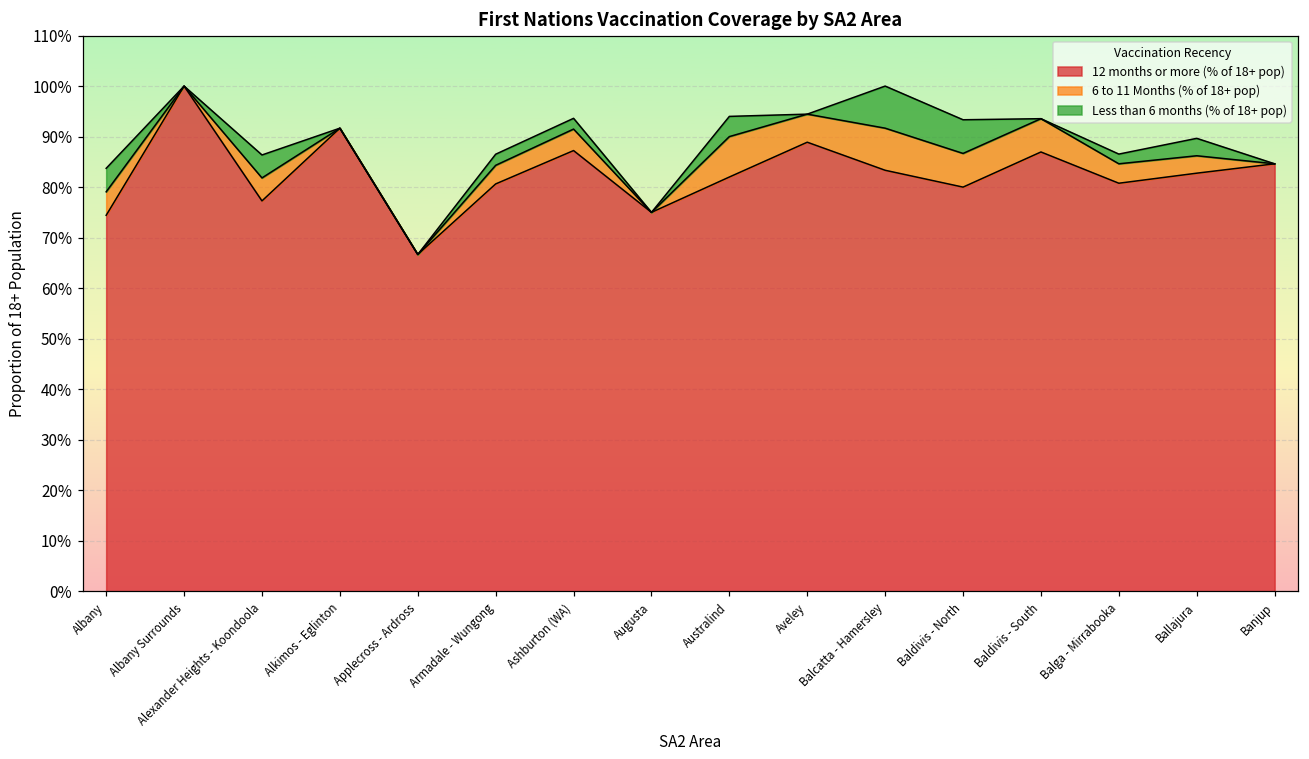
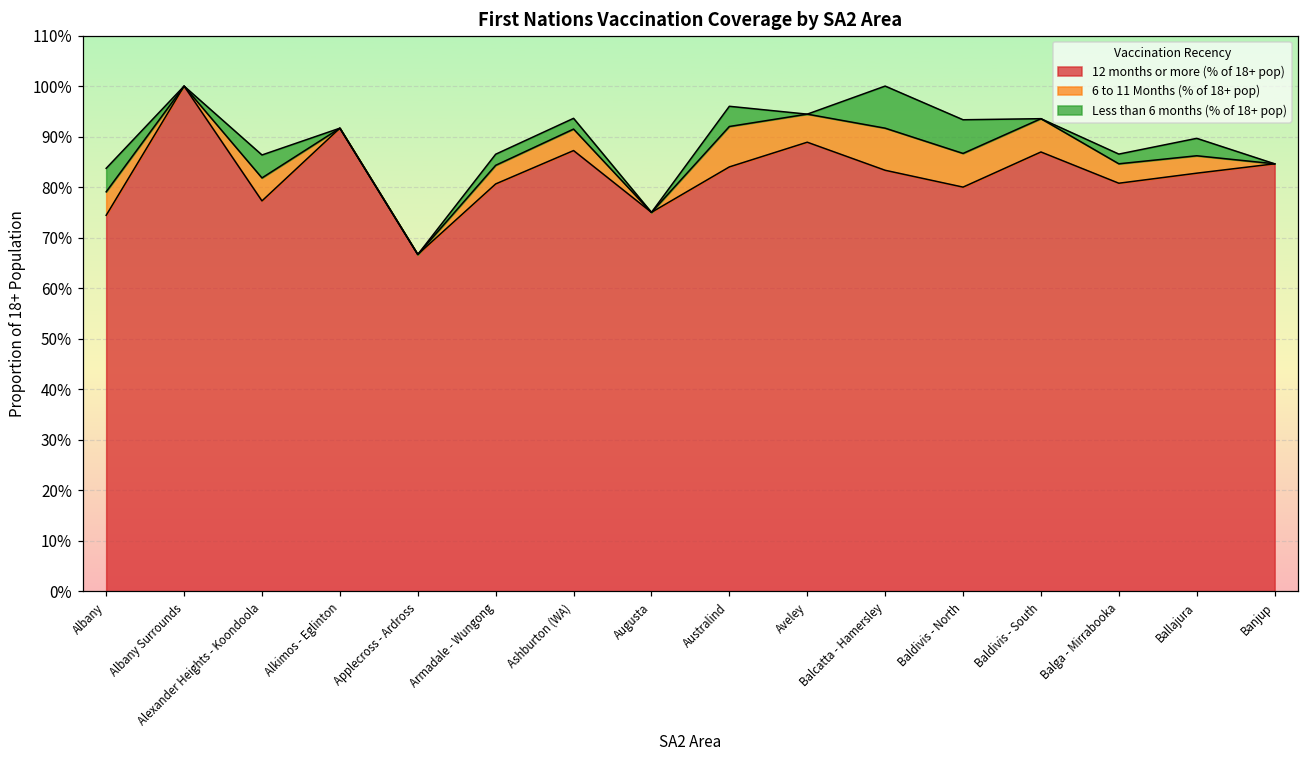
12 months or more (% of 18+ pop), Australind: 82% -> 84%
